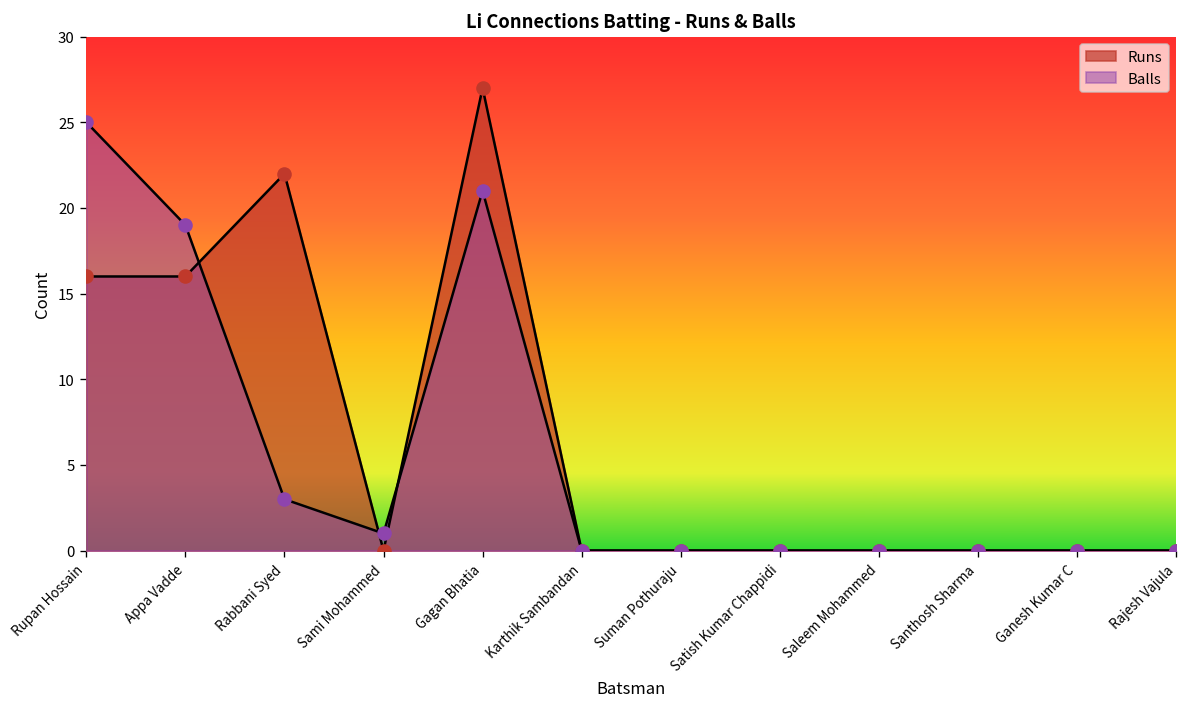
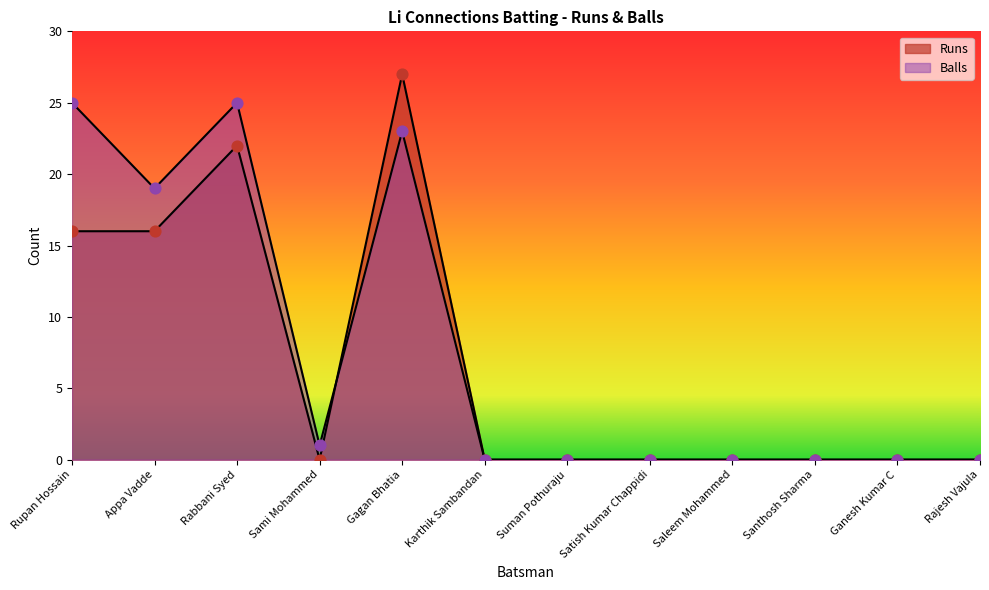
Balls, Rabbani Syed: 3 -> 25
Balls, Gagan Bhatia: 21 -> 23
